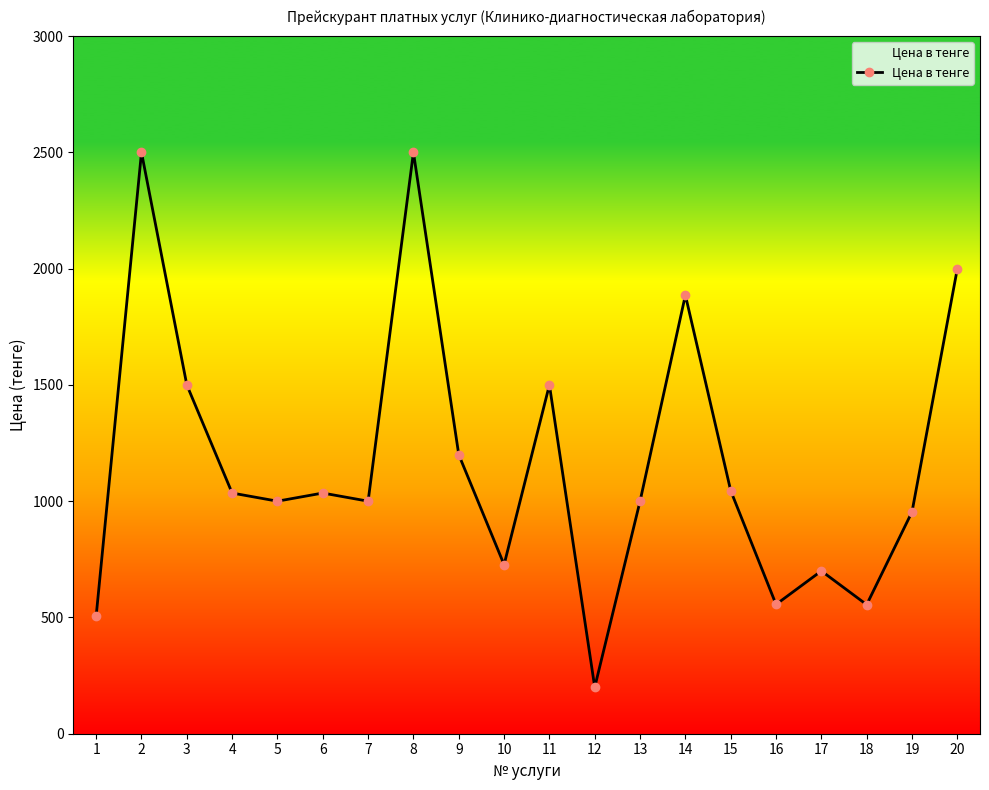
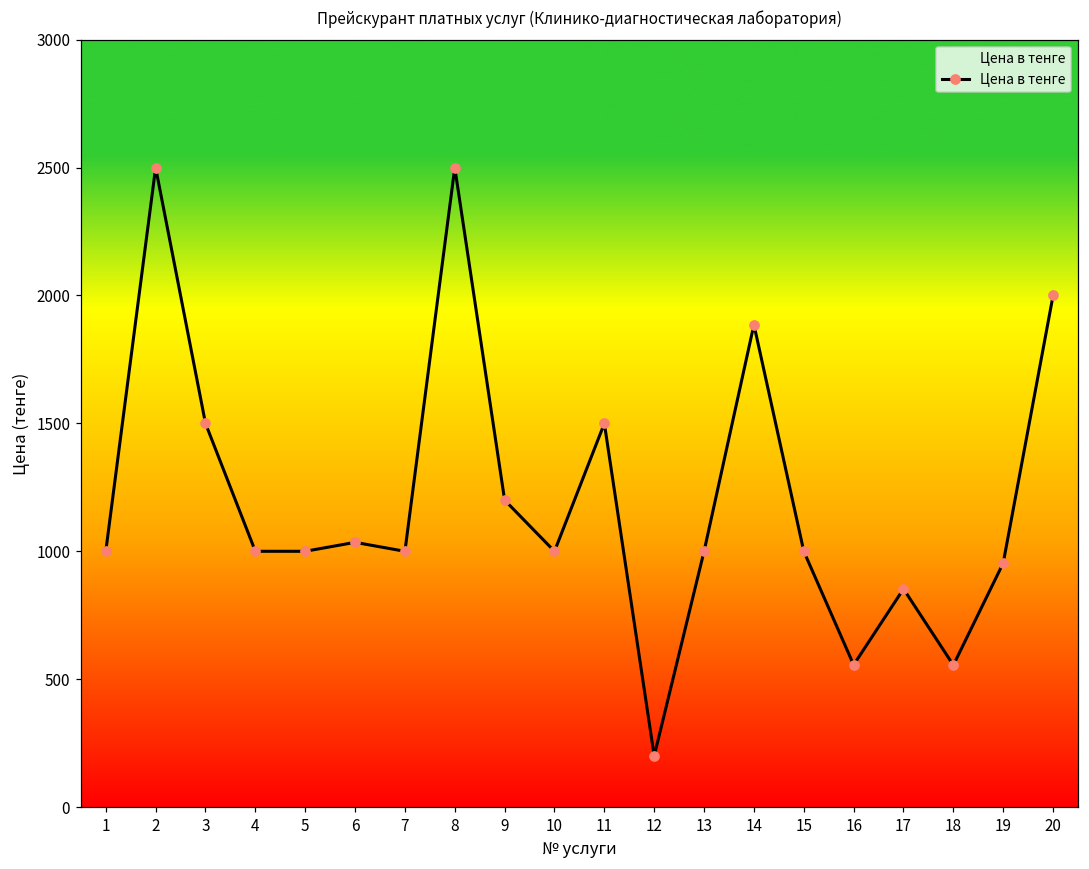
1: 510 -> 1000
4: 1040 -> 1000
10: 730 -> 1000
15: 1050 -> 1000
17: 700 -> 850
